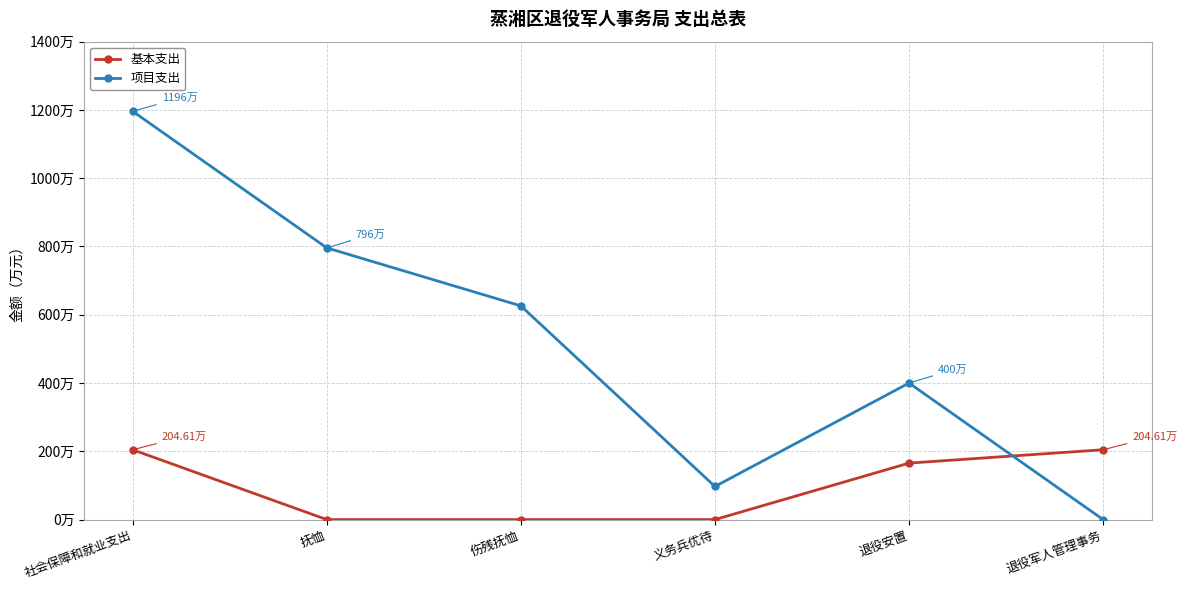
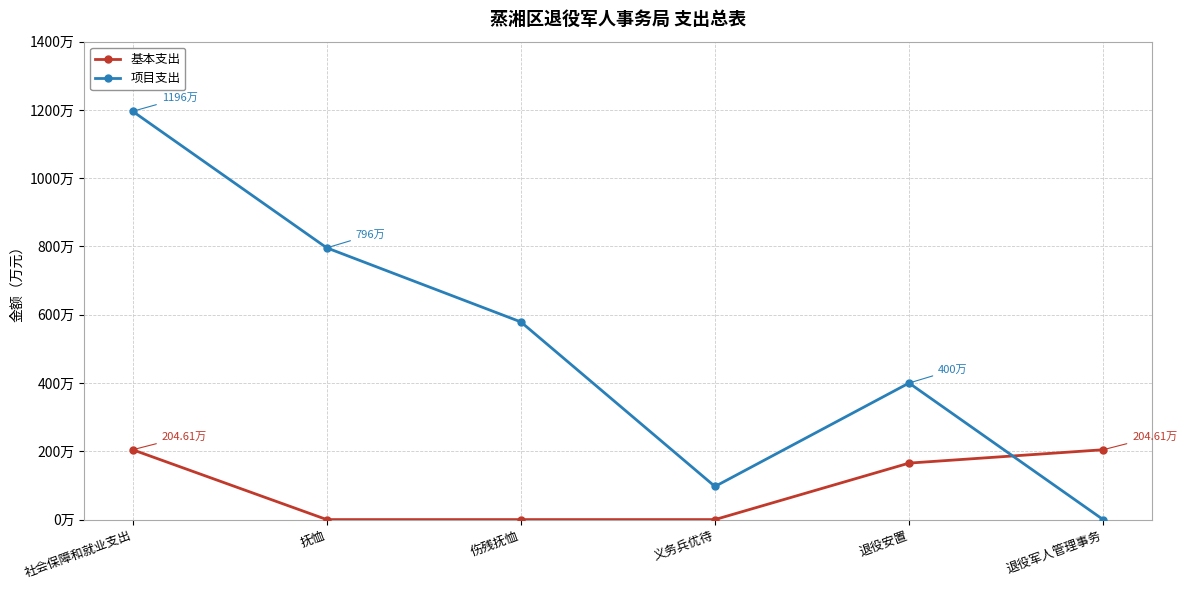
项目支出, 伤残抚恤: 630万 -> 580万
